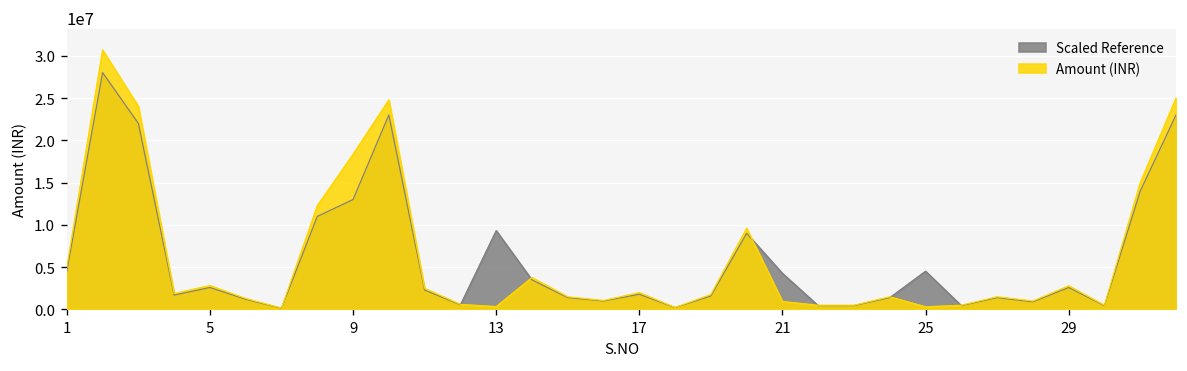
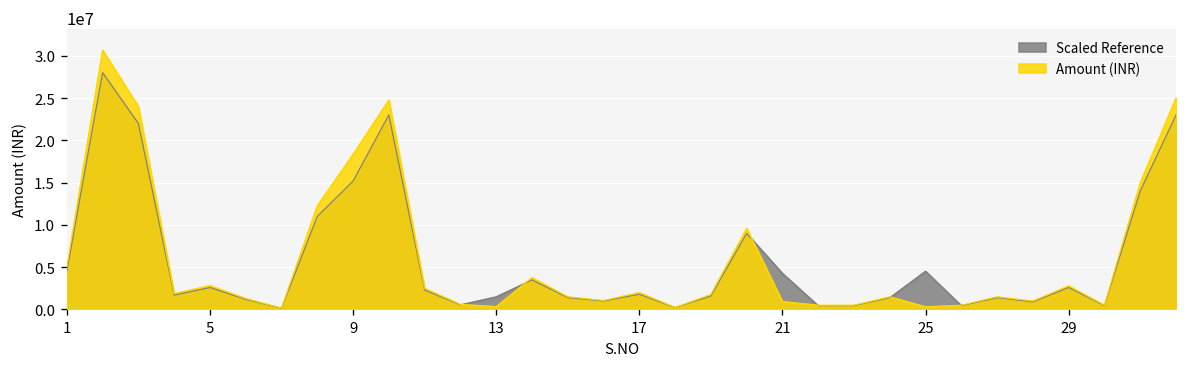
Scaled Reference, 9: 13000000 -> 15000000
Scaled Reference, 13: 9000000 -> 2000000
